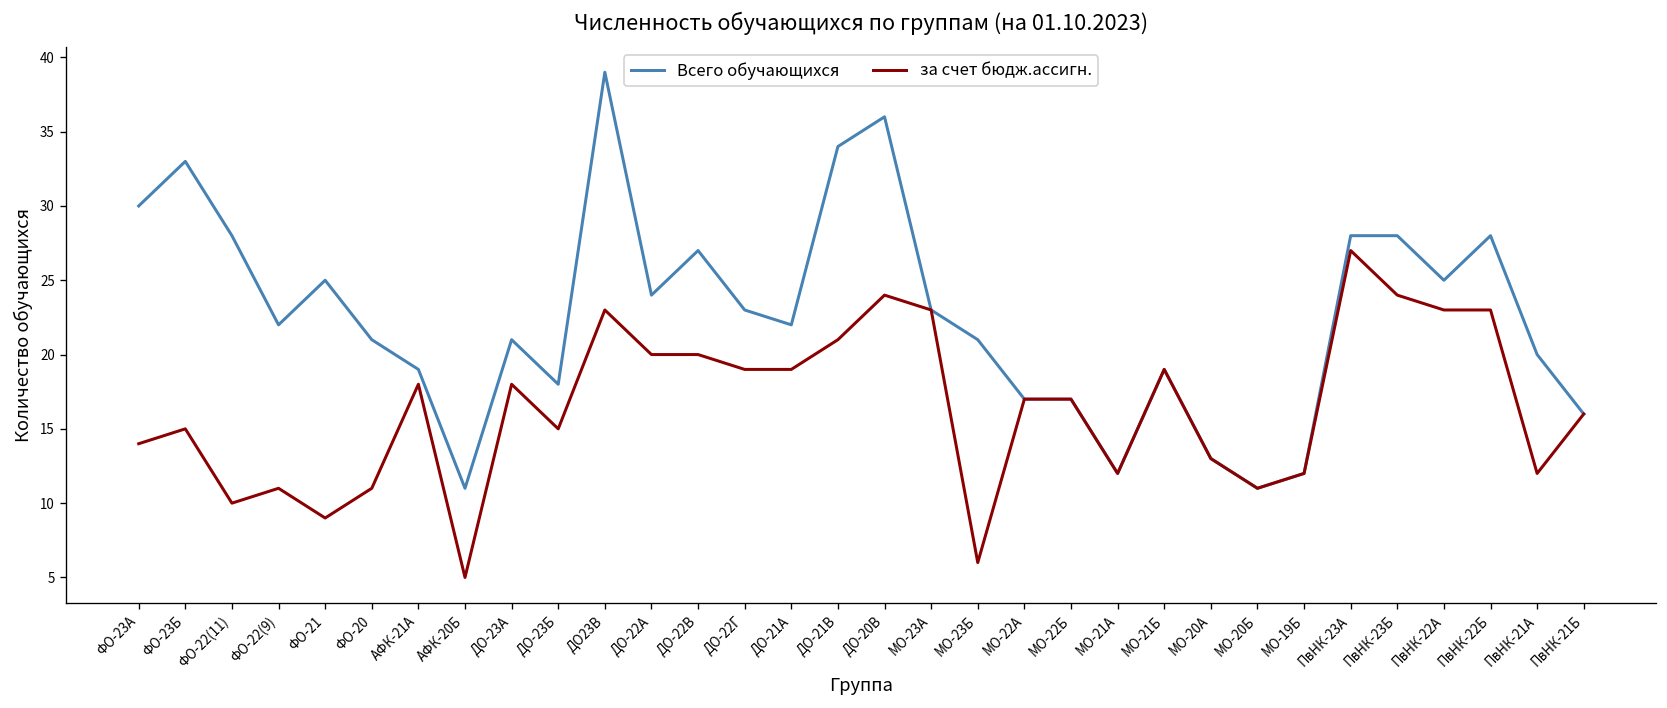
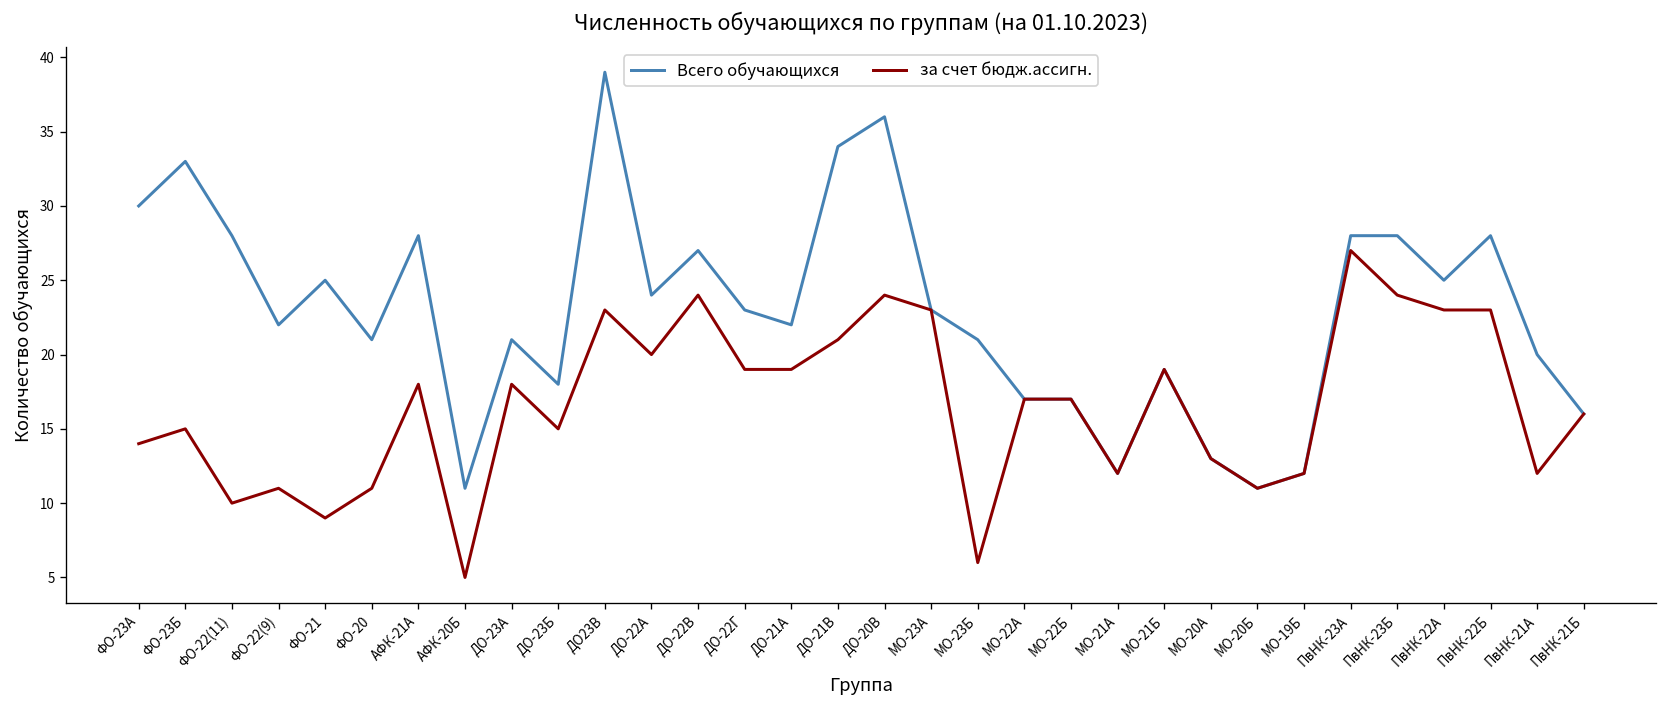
Всего обучающихся, АФК-21А: 19 -> 28
за счет бюдж.ассигн., ДО-22В: 20 -> 24
